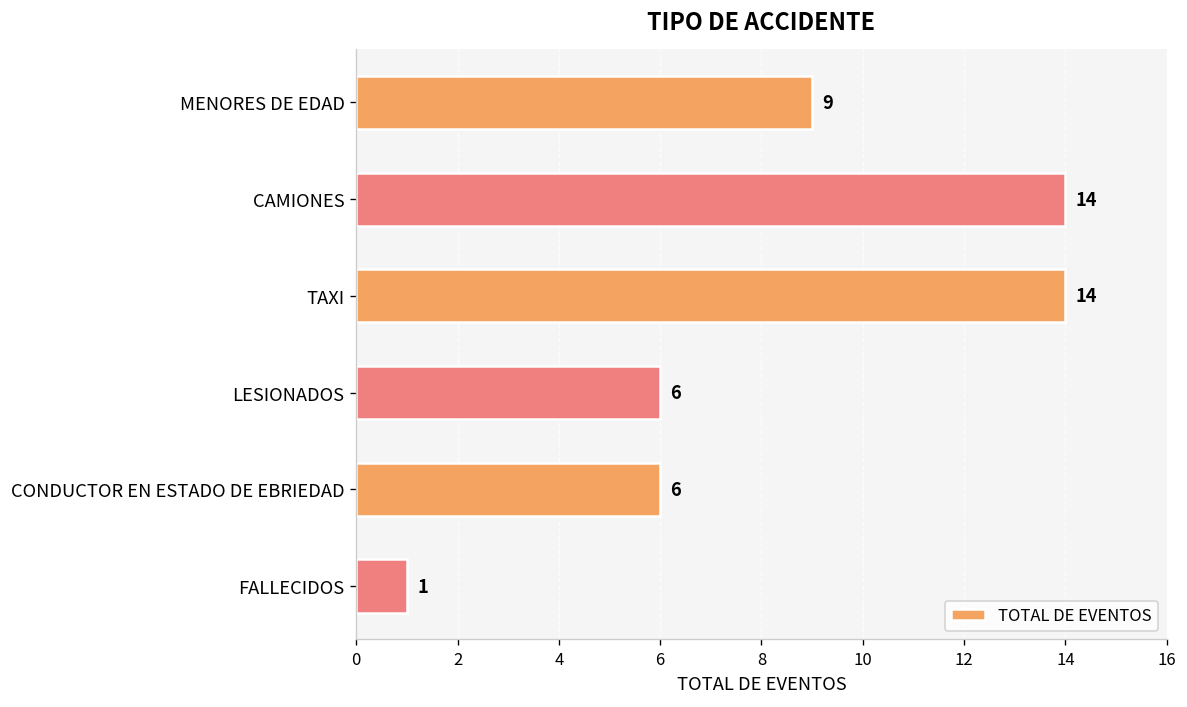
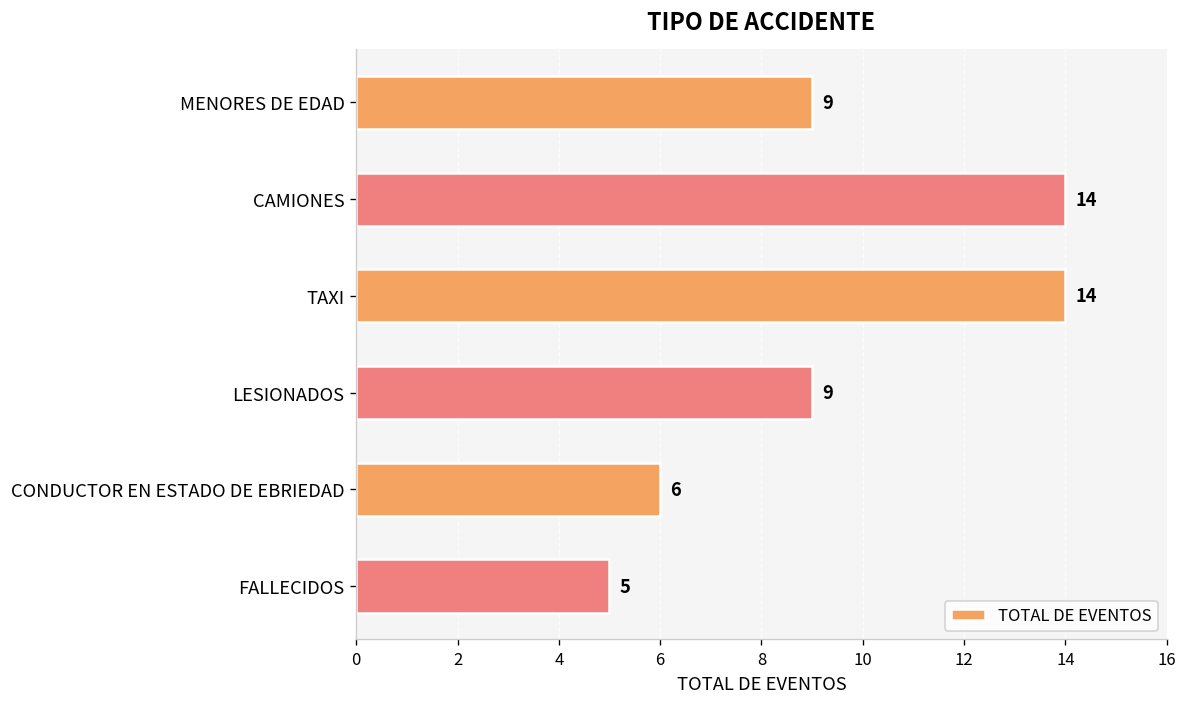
LESIONADOS: 6 -> 9
FALLECIDOS: 1 -> 5
